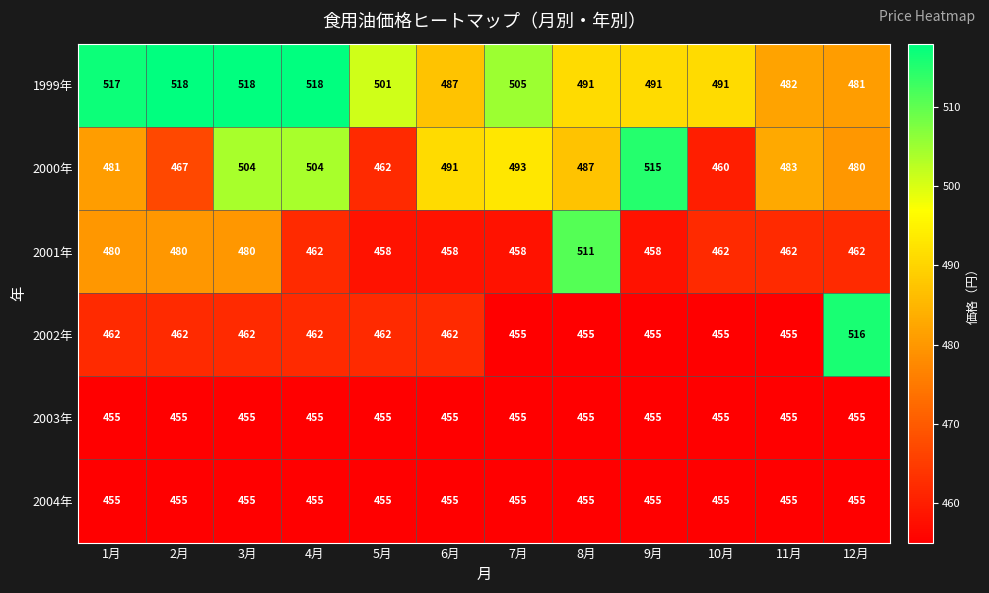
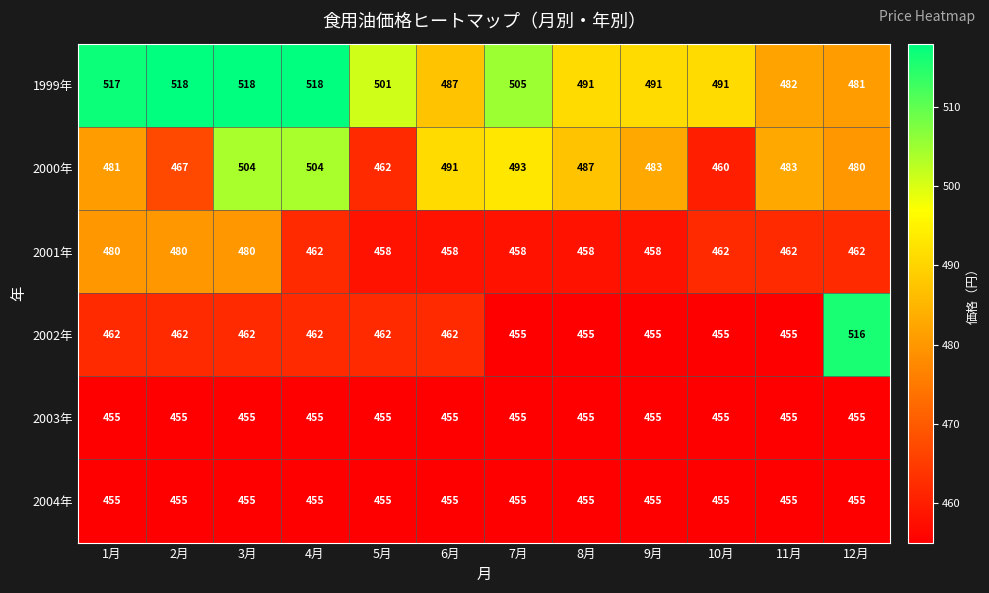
2000年, 9月: 515 -> 483
2001年, 8月: 511 -> 458
